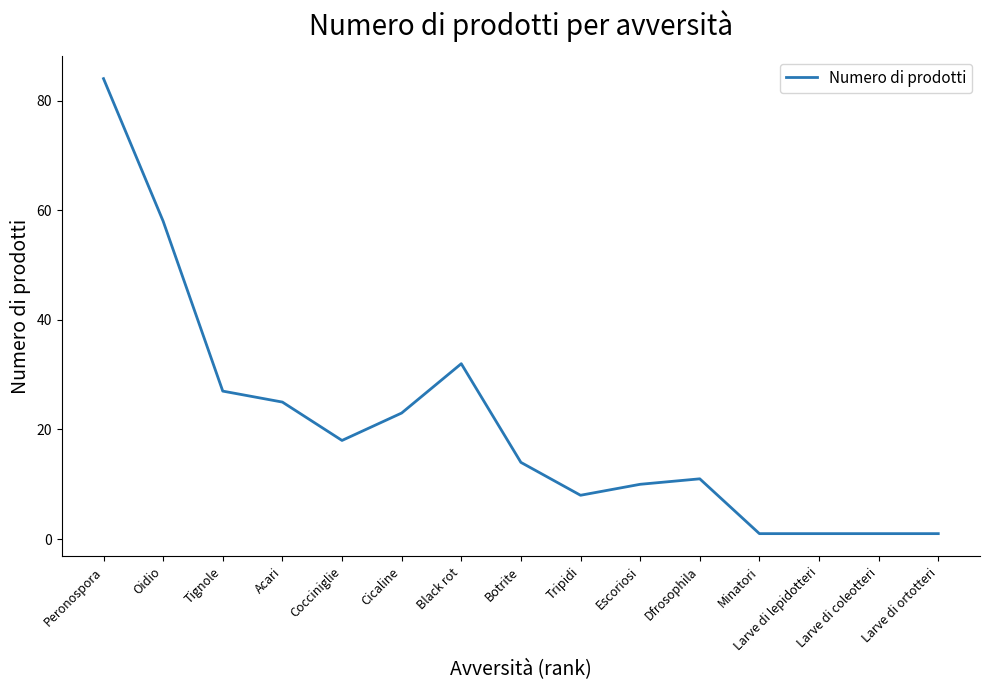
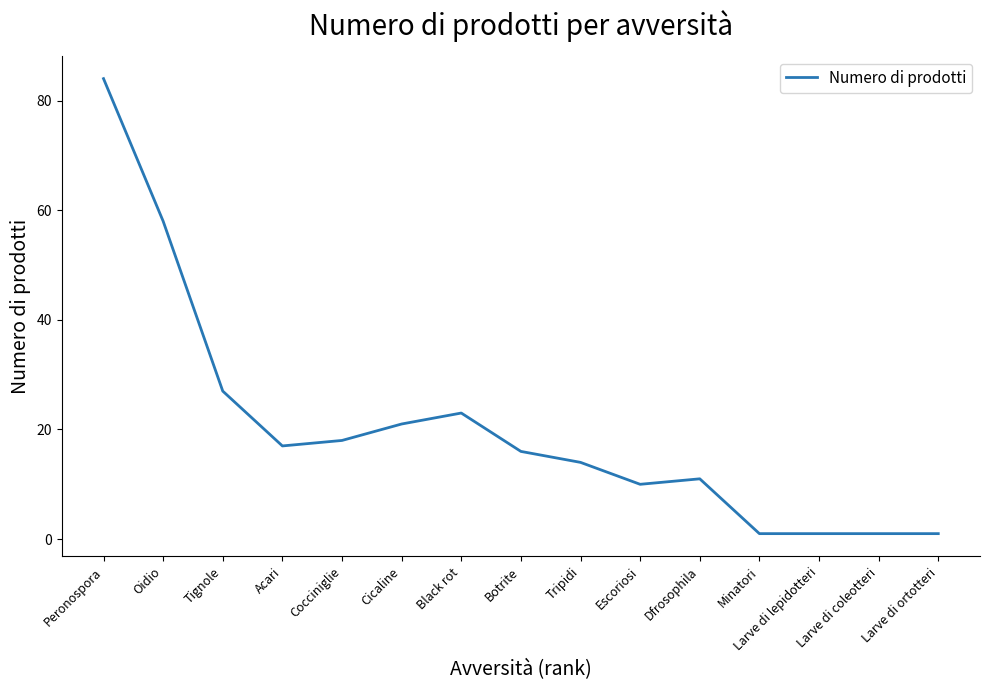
Acari: 25 -> 17
Cicaline: 23 -> 21
Black rot: 32 -> 23
Botrite: 14 -> 16
Tripidi: 8 -> 14
